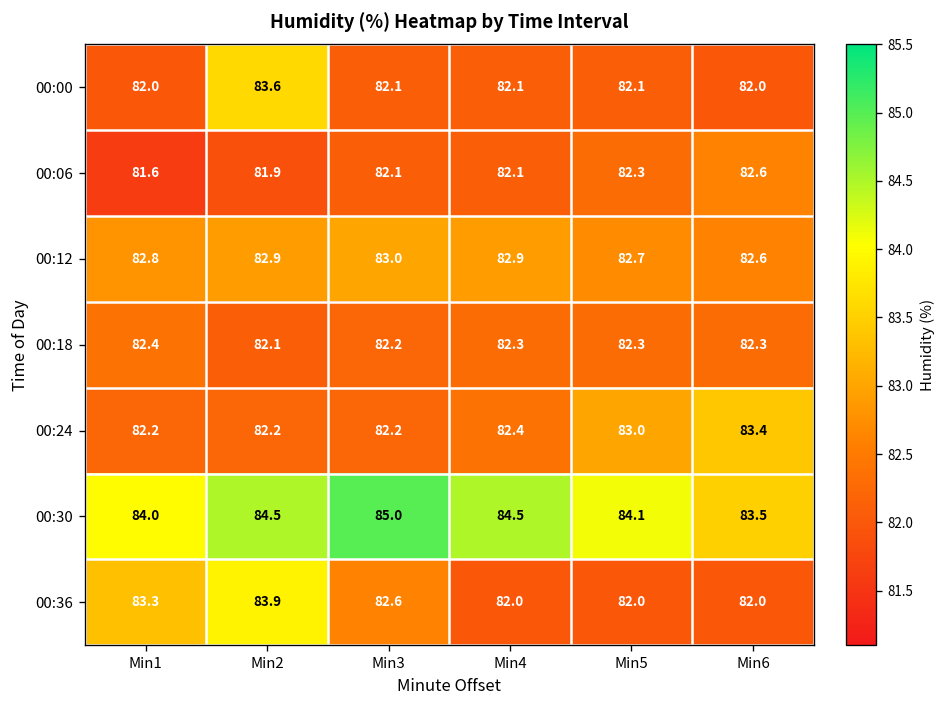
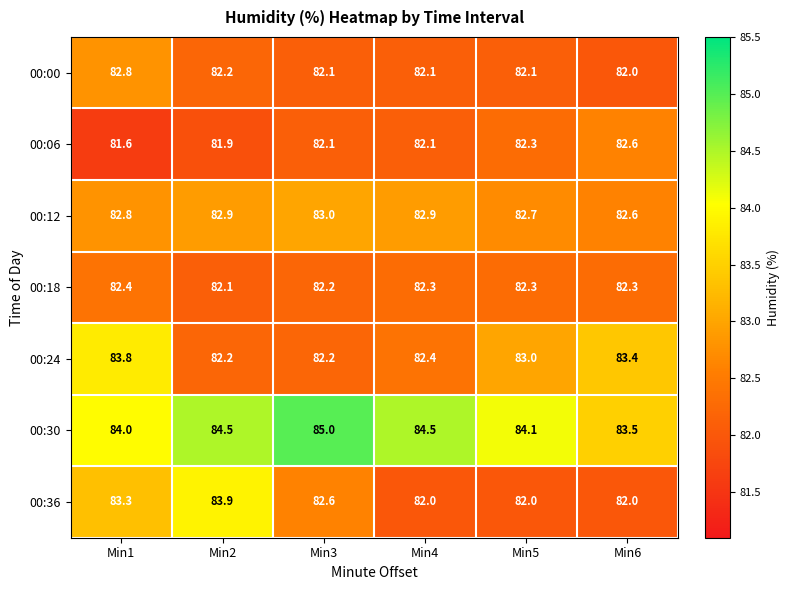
00:00, Min1: 82.0 -> 82.8
00:00, Min2: 83.6 -> 82.2
00:24, Min1: 82.2 -> 83.8
